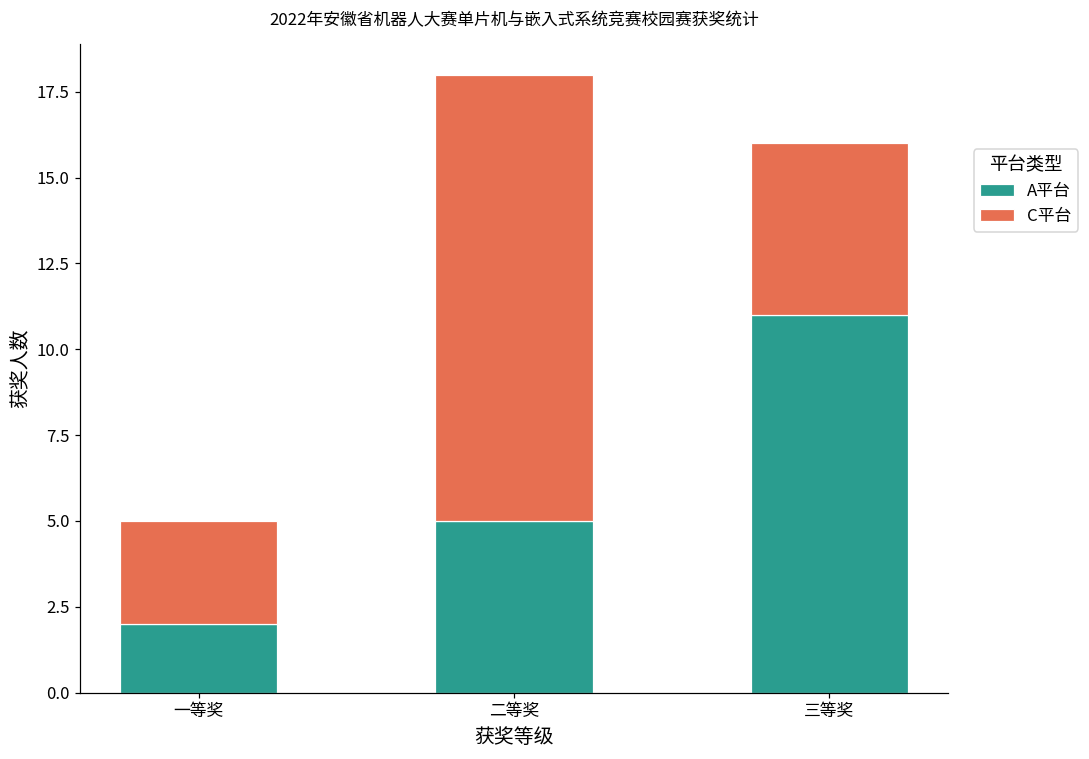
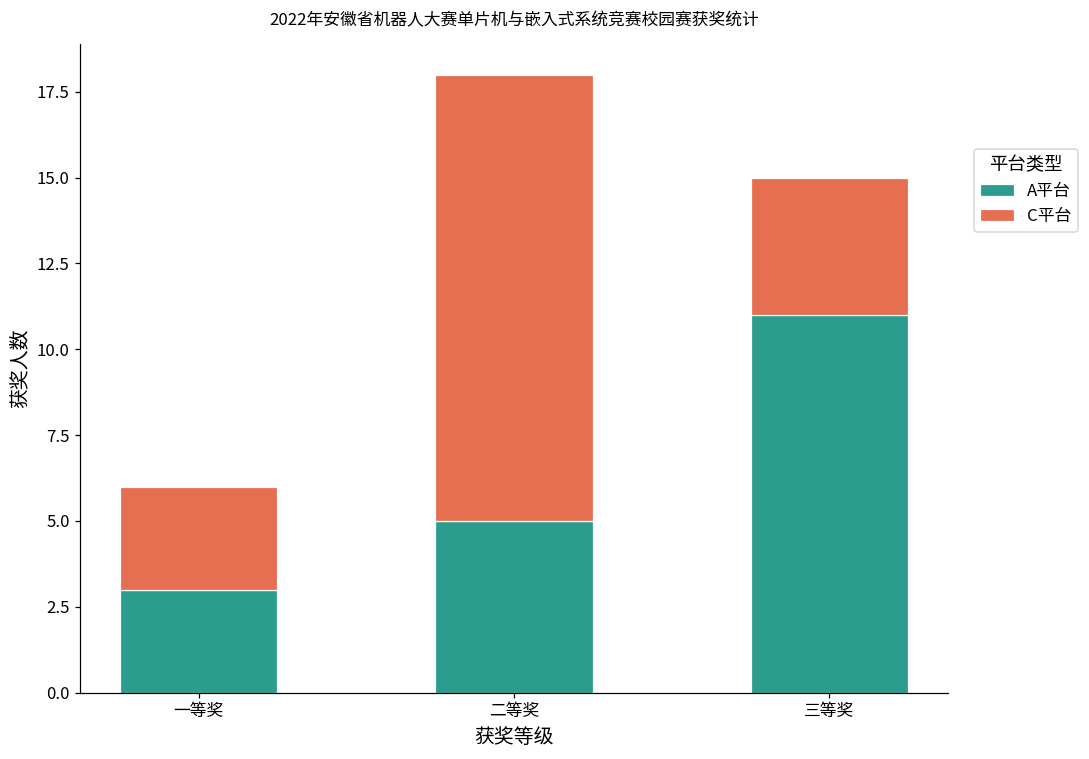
A平台, 一等奖: 2 -> 3
C平台, 三等奖: 5 -> 4
